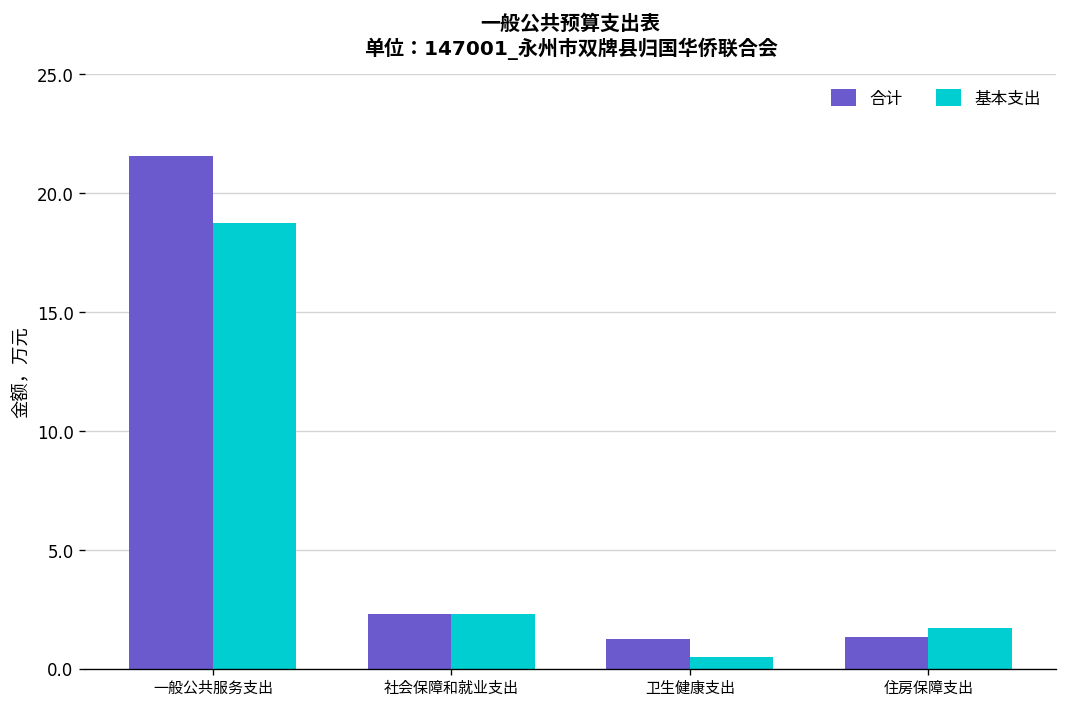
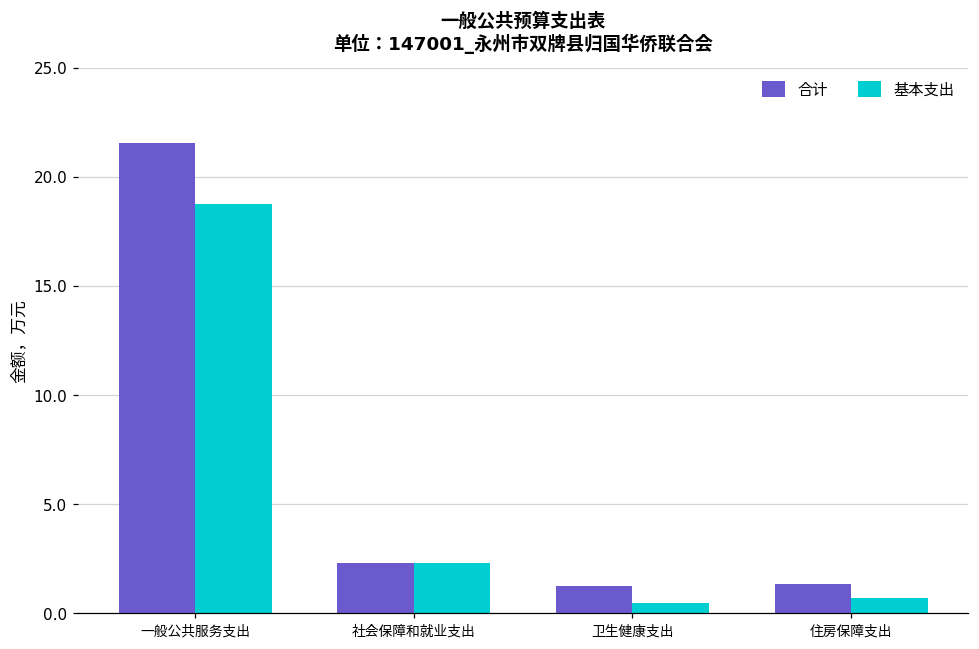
基本支出, 住房保障支出: 1.7 -> 0.7
